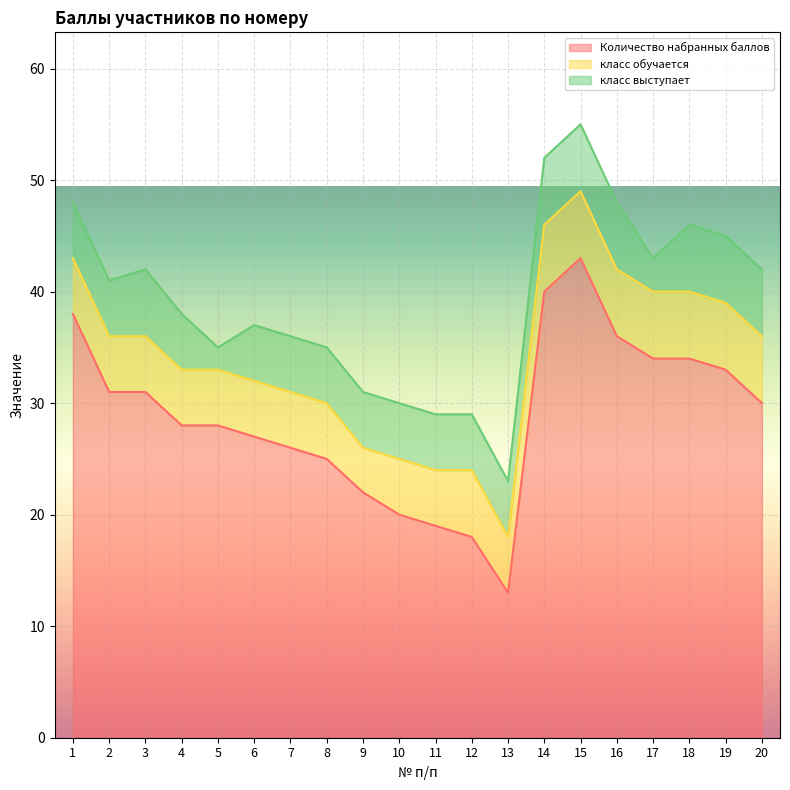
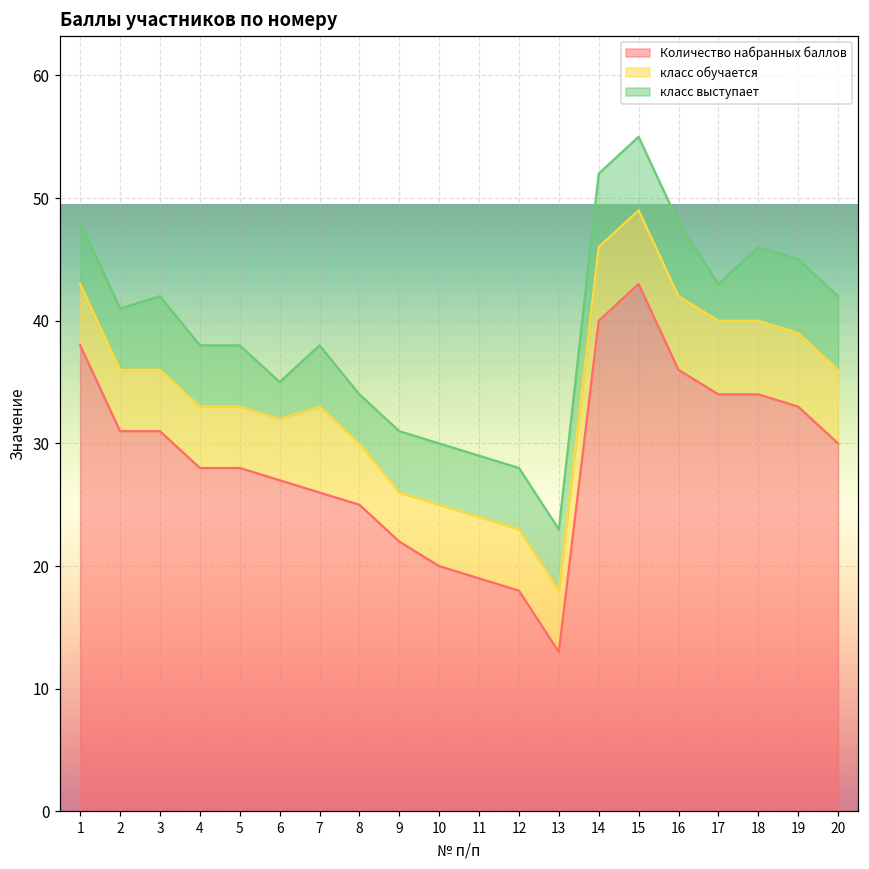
класс выступает, 5: 2 -> 5
класс выступает, 6: 5 -> 3
класс обучается, 7: 5 -> 7
класс выступает, 8: 5 -> 4
класс обучается, 12: 6 -> 5
